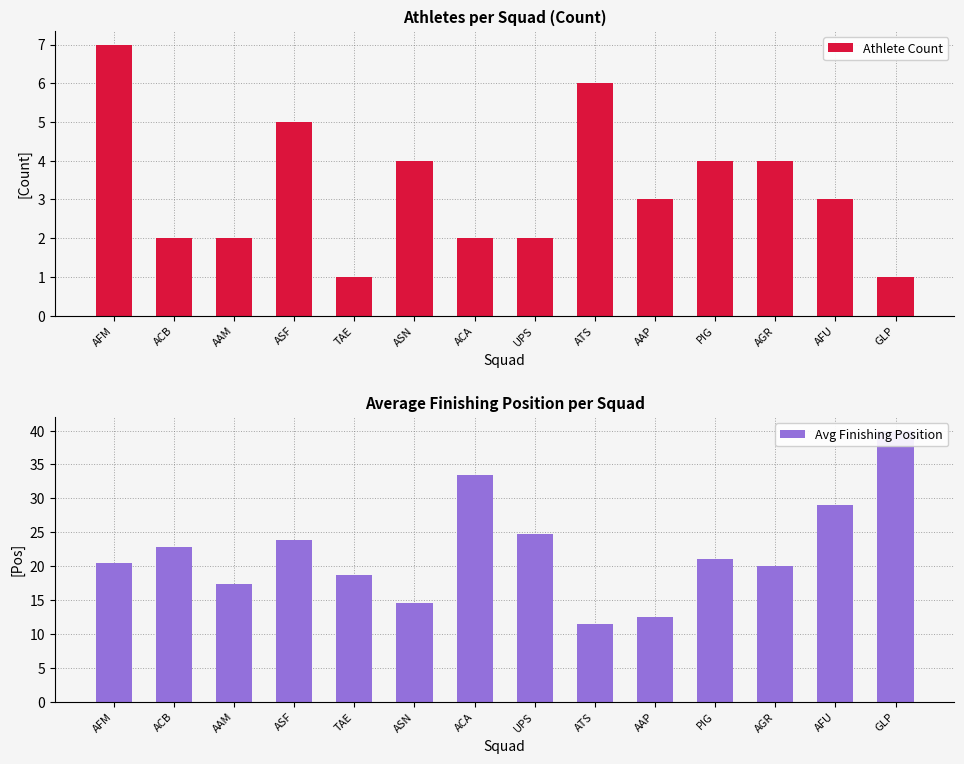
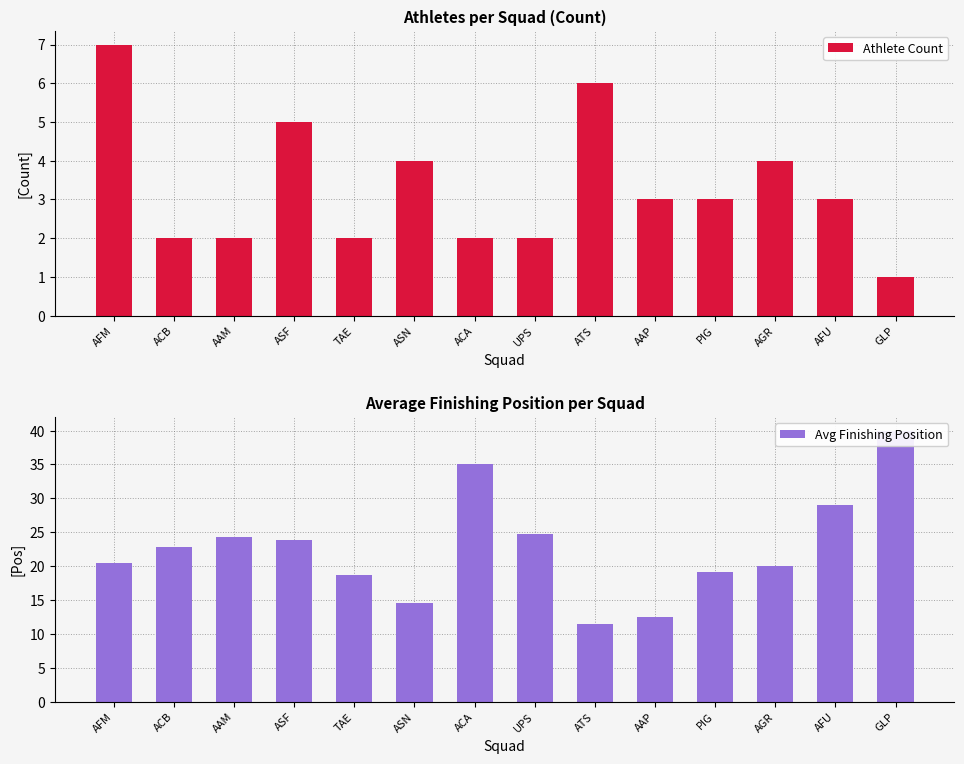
Athletes per Squad (Count), TAE: 1 -> 2
Athletes per Squad (Count), PIG: 4 -> 3
Average Finishing Position per Squad, AAM: 17 -> 24
Average Finishing Position per Squad, ACA: 34 -> 35
Average Finishing Position per Squad, PIG: 21 -> 19
